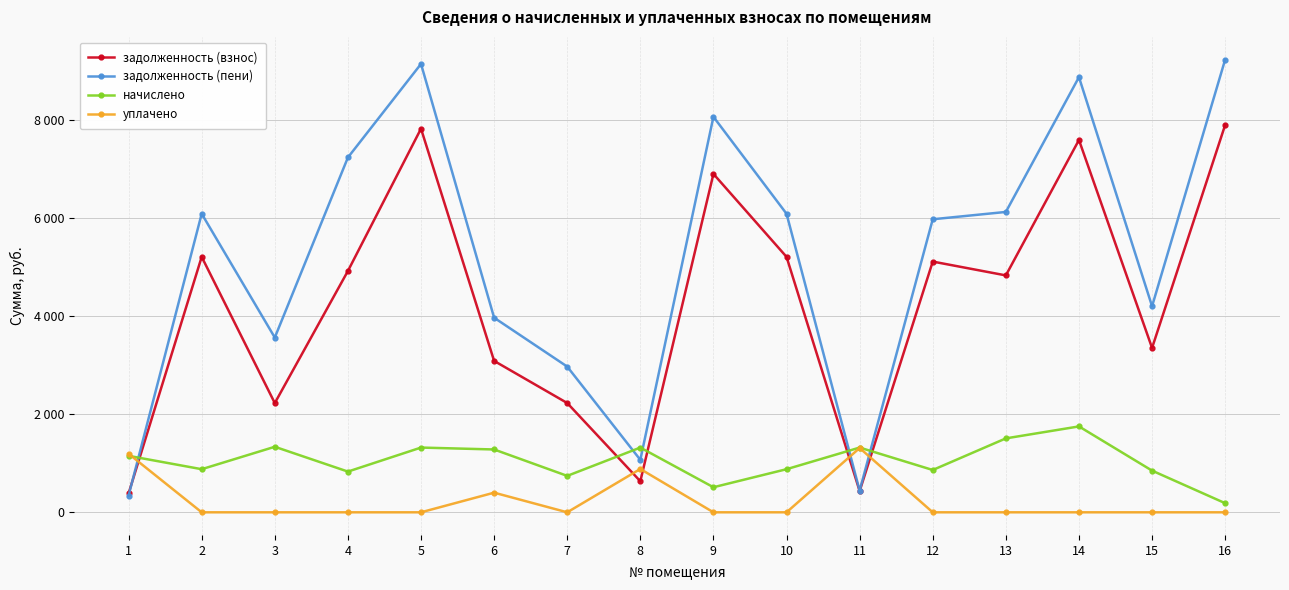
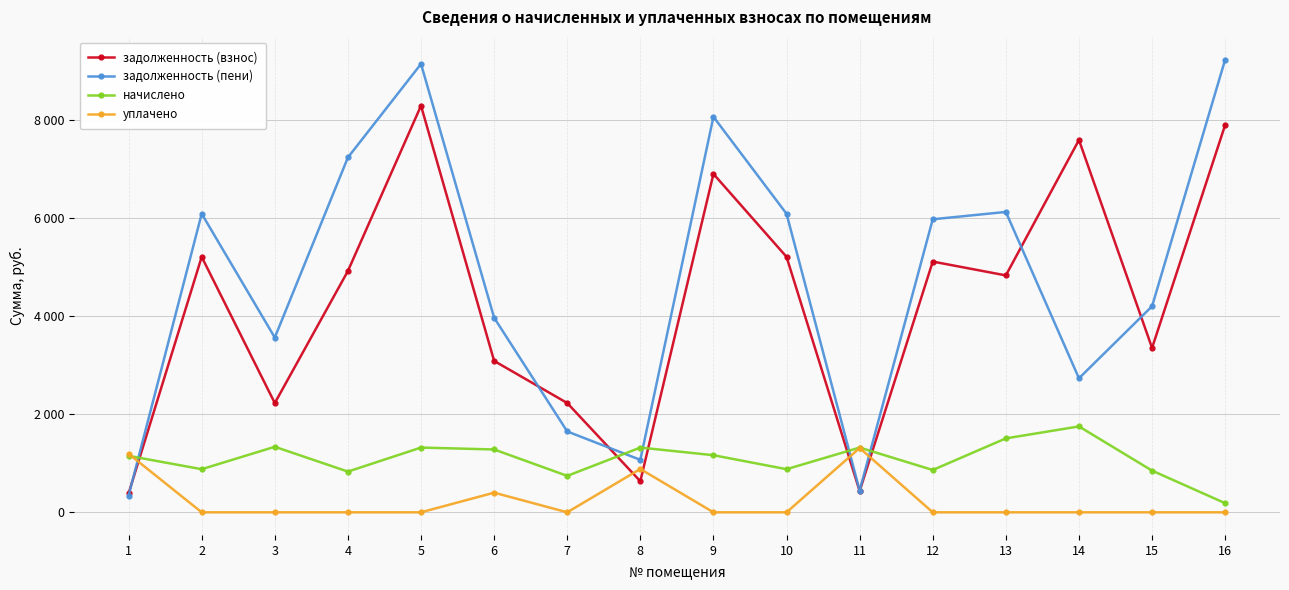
задолженность (взнос), 5: 7800 -> 8300
задолженность (пени), 7: 3000 -> 1600
начислено, 9: 500 -> 1200
задолженность (пени), 14: 8900 -> 2700
